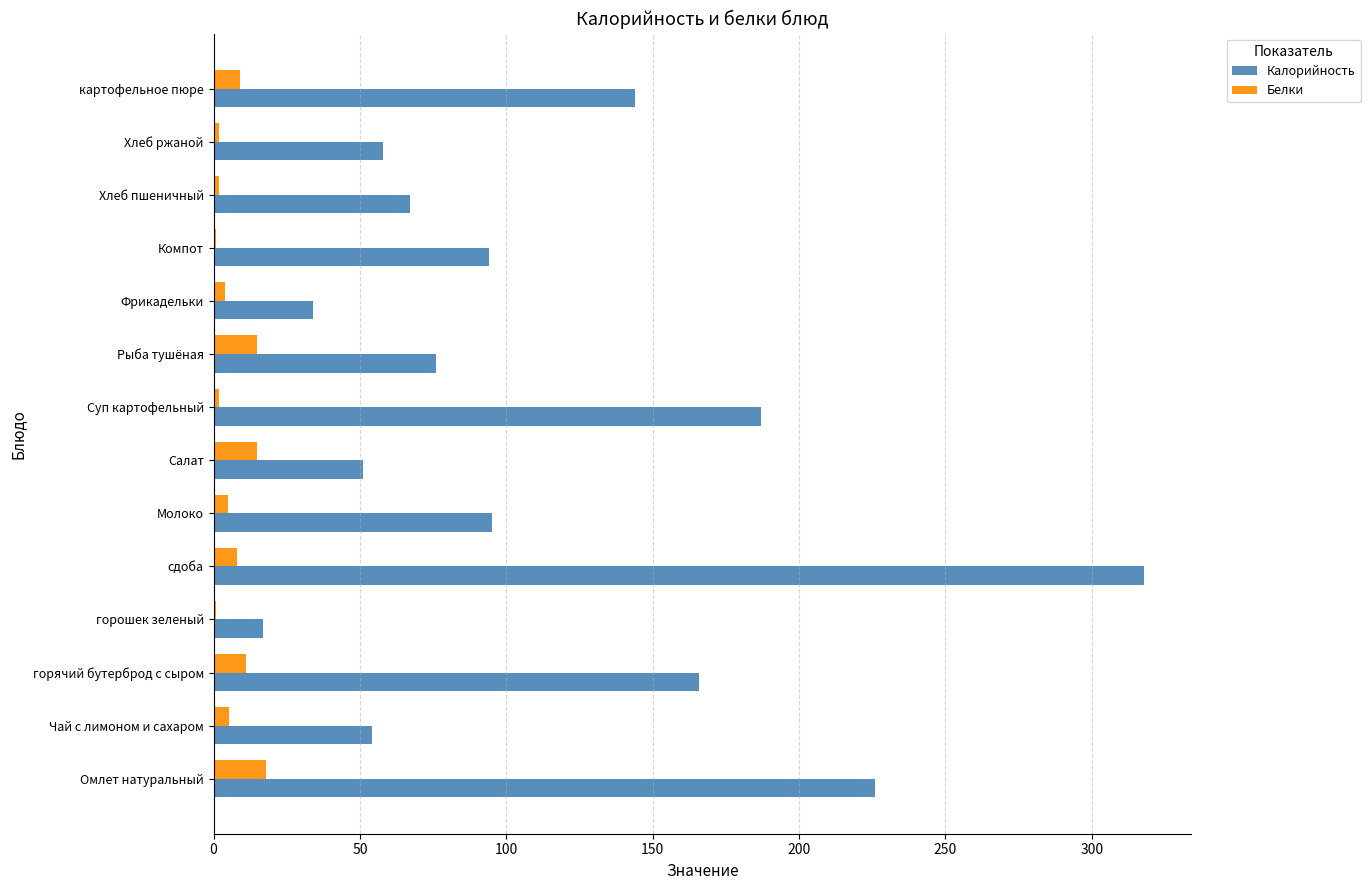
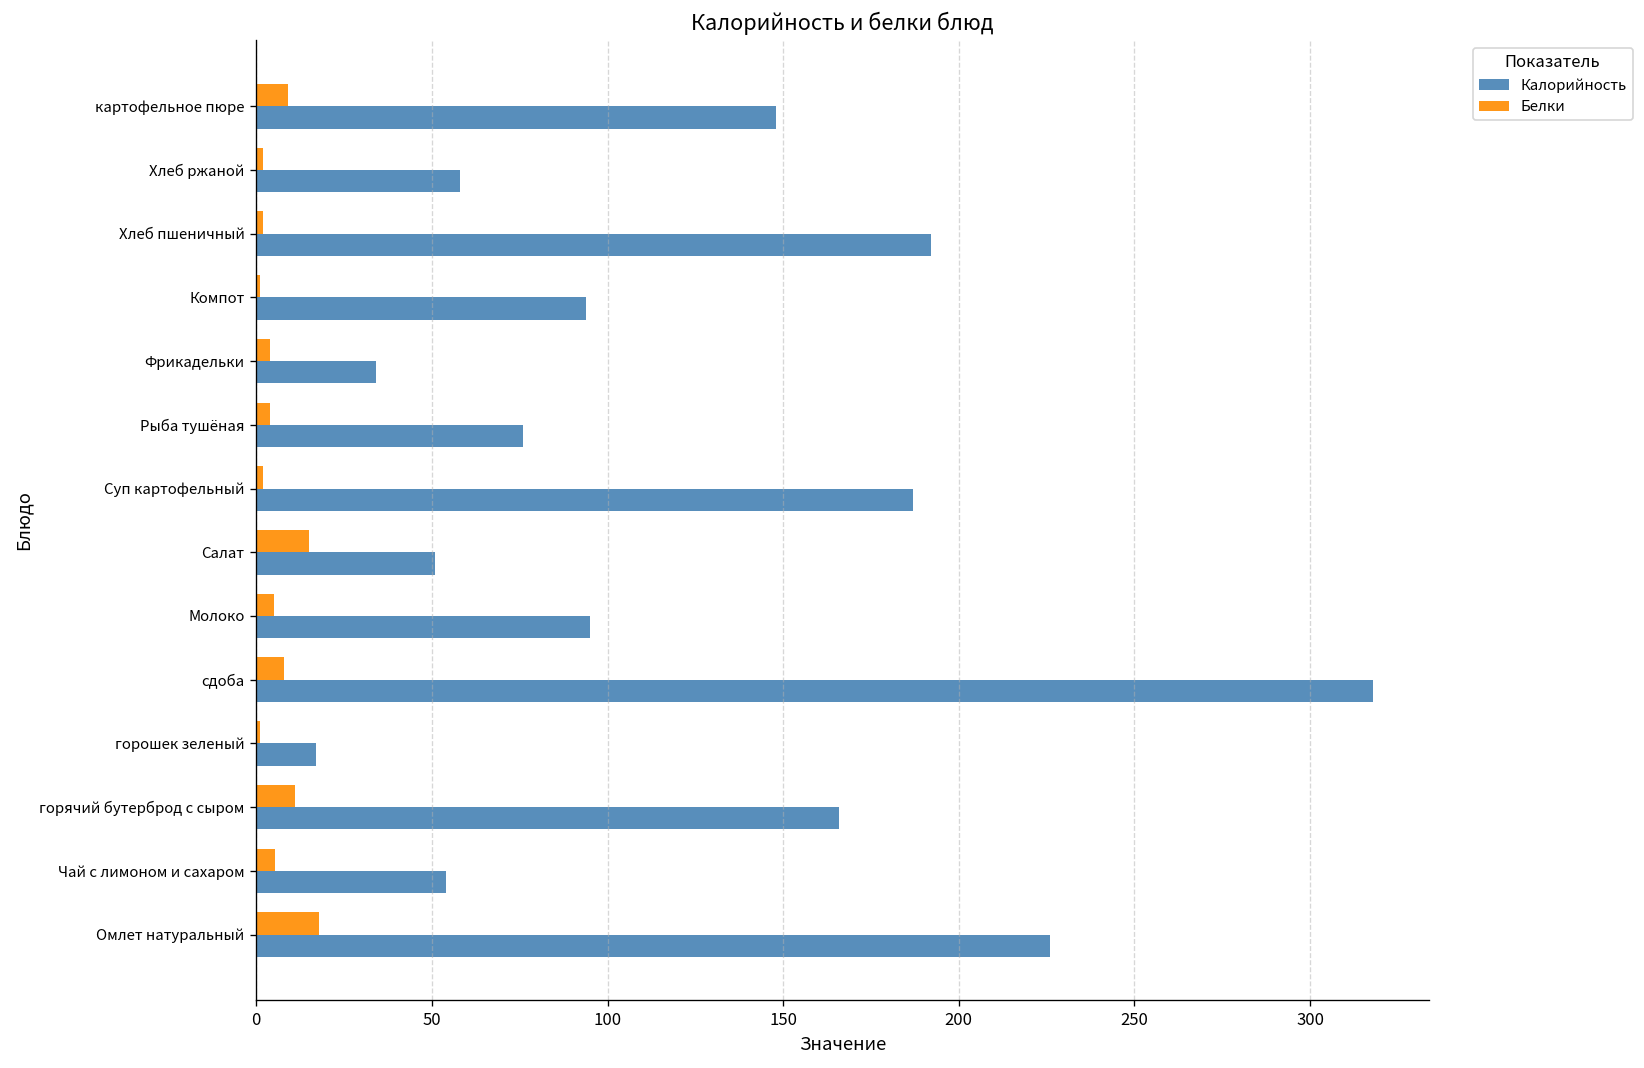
Калорийность, картофельное пюре: 144 -> 148
Калорийность, Хлеб пшеничный: 67 -> 192
Белки, Рыба тушёная: 15 -> 4
